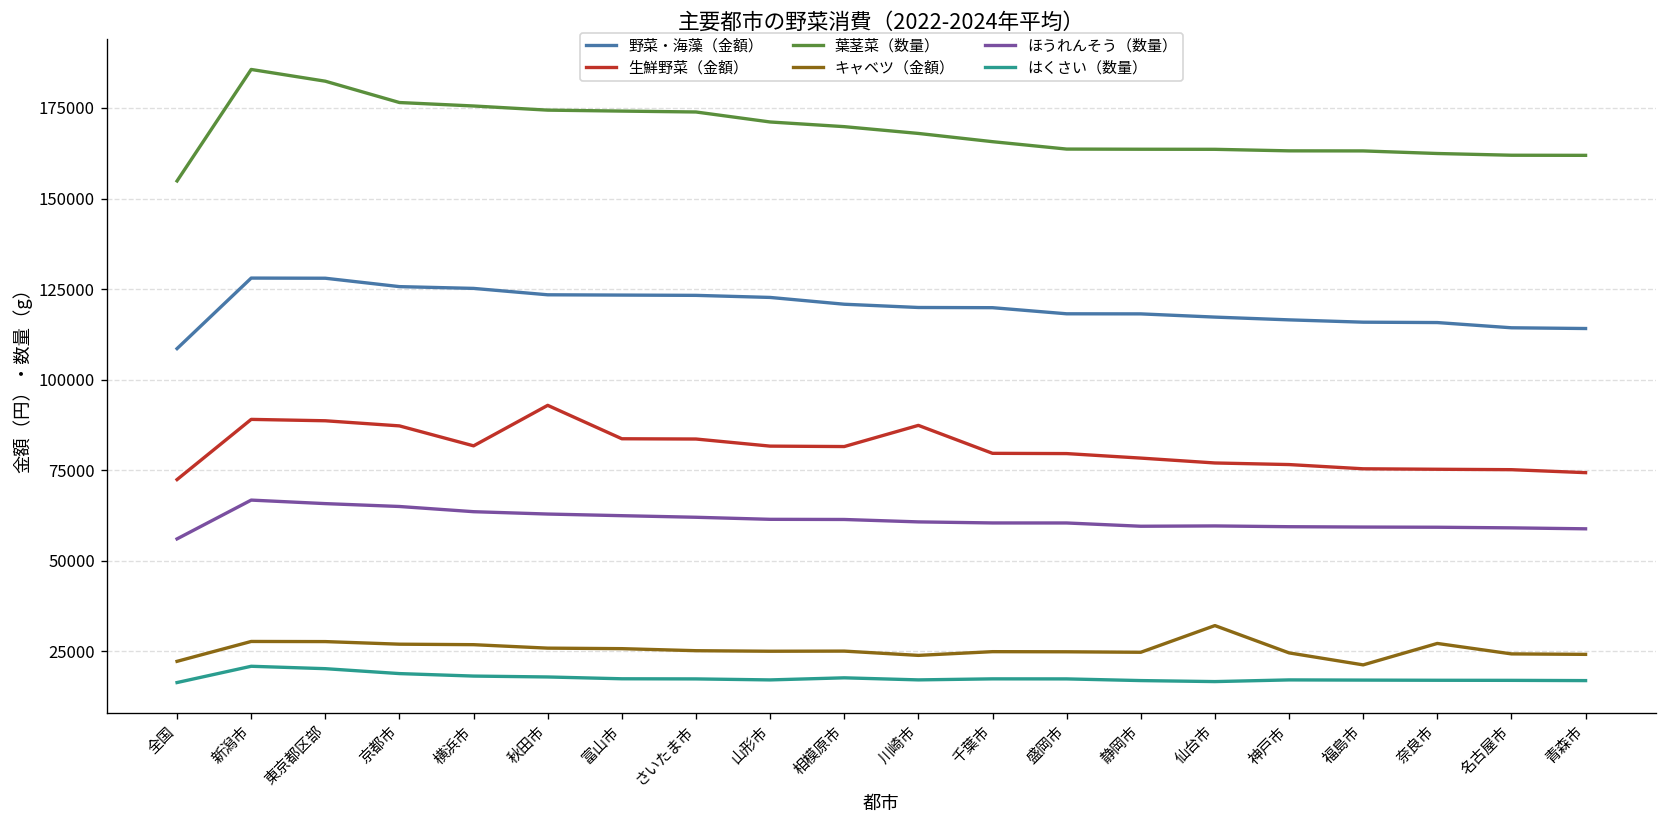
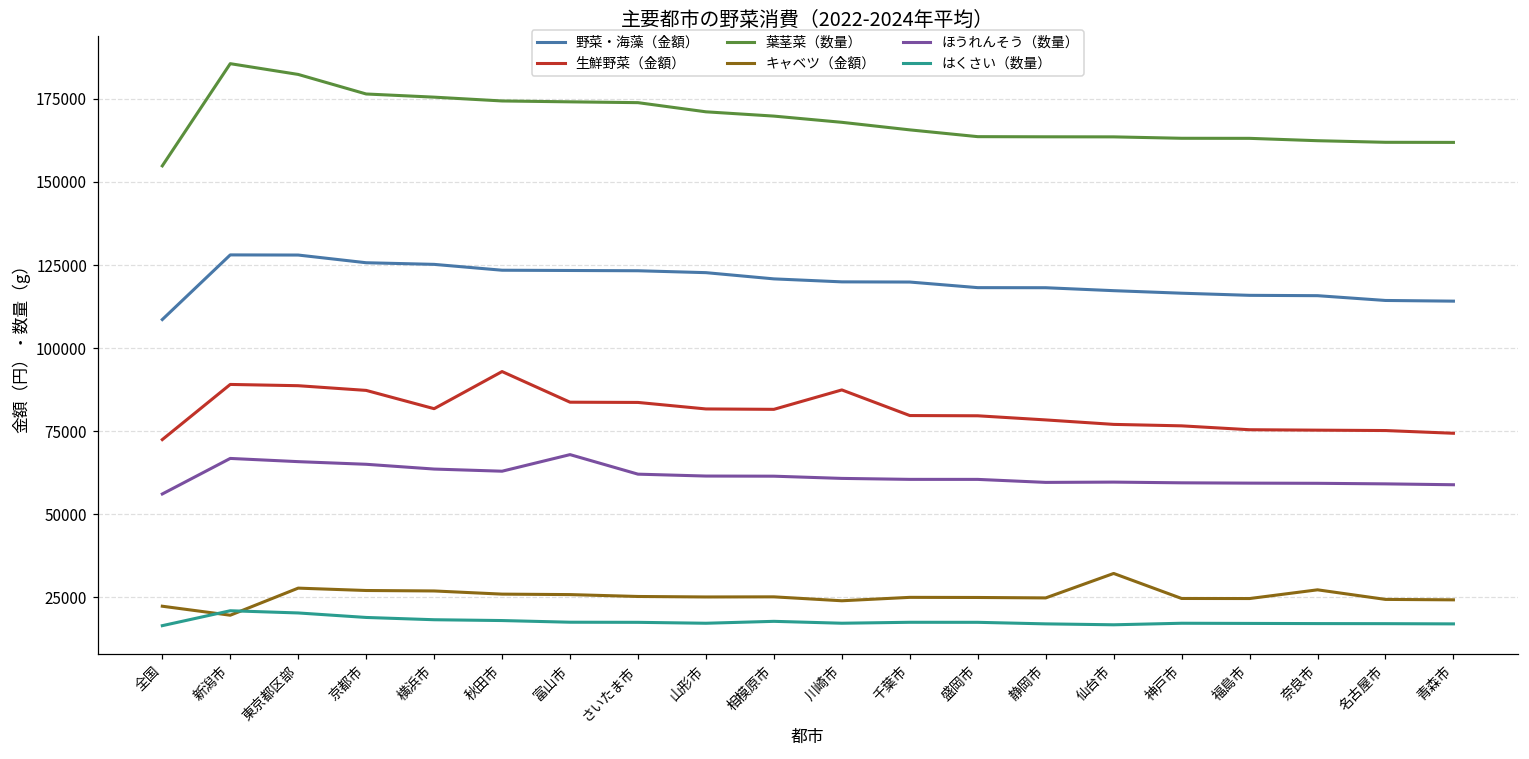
キャベツ（金額）, 新潟市: 28000 -> 20000
ほうれんそう（数量）, 富山市: 62000 -> 68000
キャベツ（金額）, 福島市: 21000 -> 25000
